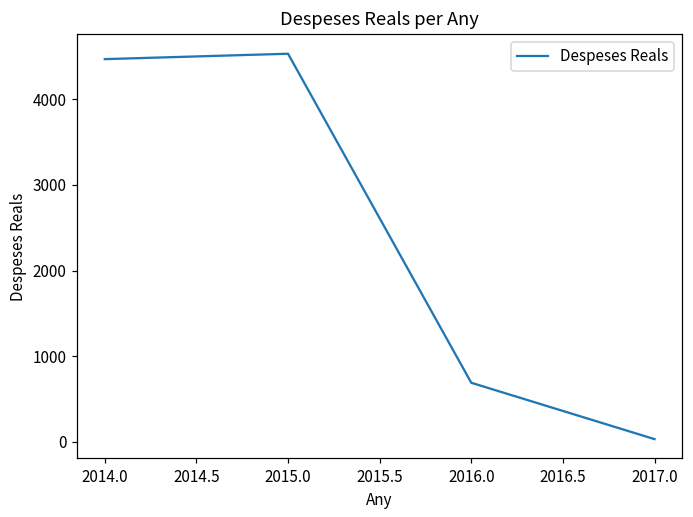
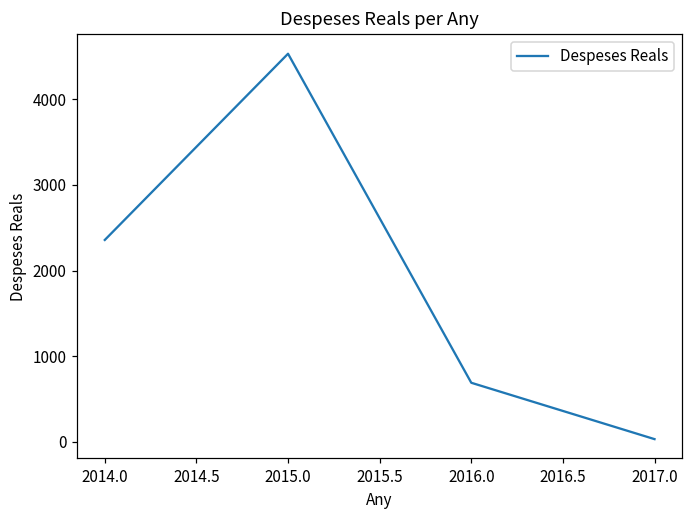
2014.0: 4500 -> 2400
